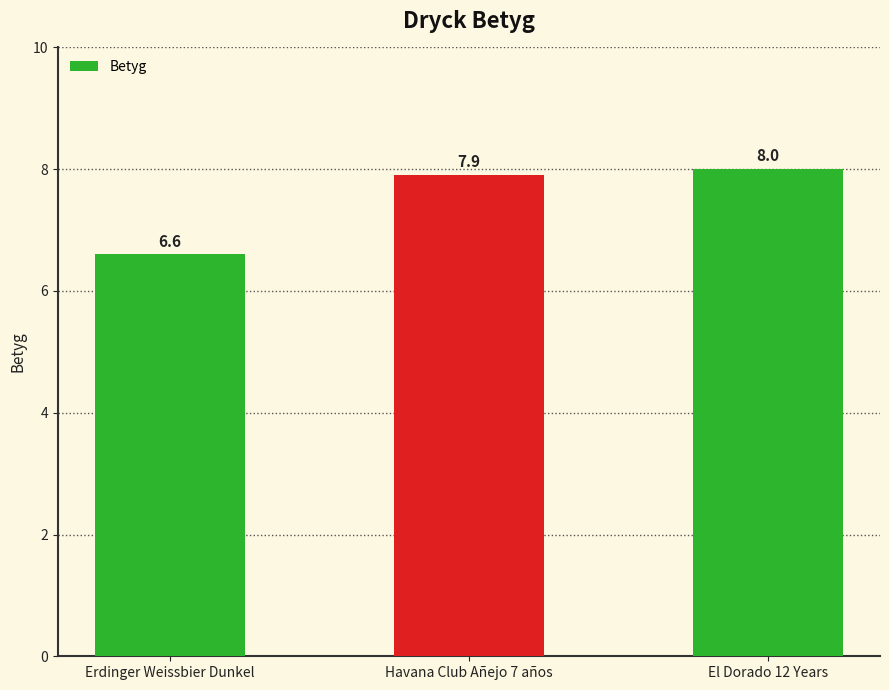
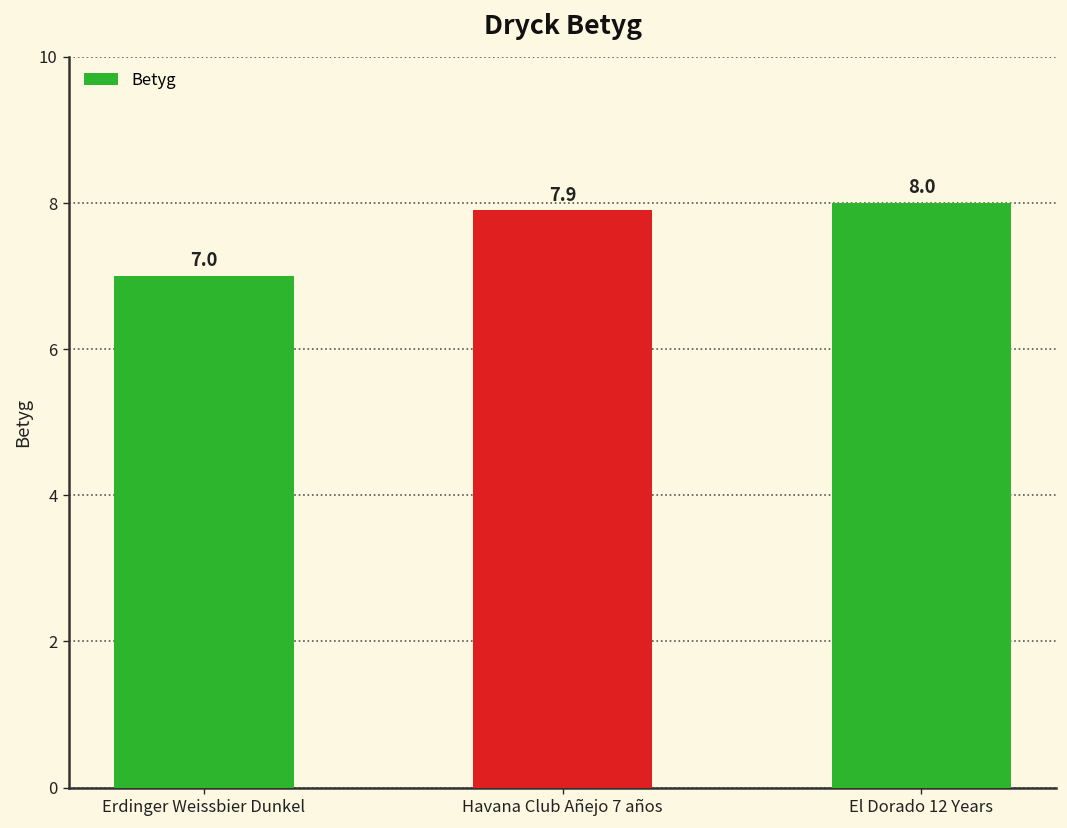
Erdinger Weissbier Dunkel: 6.6 -> 7.0
